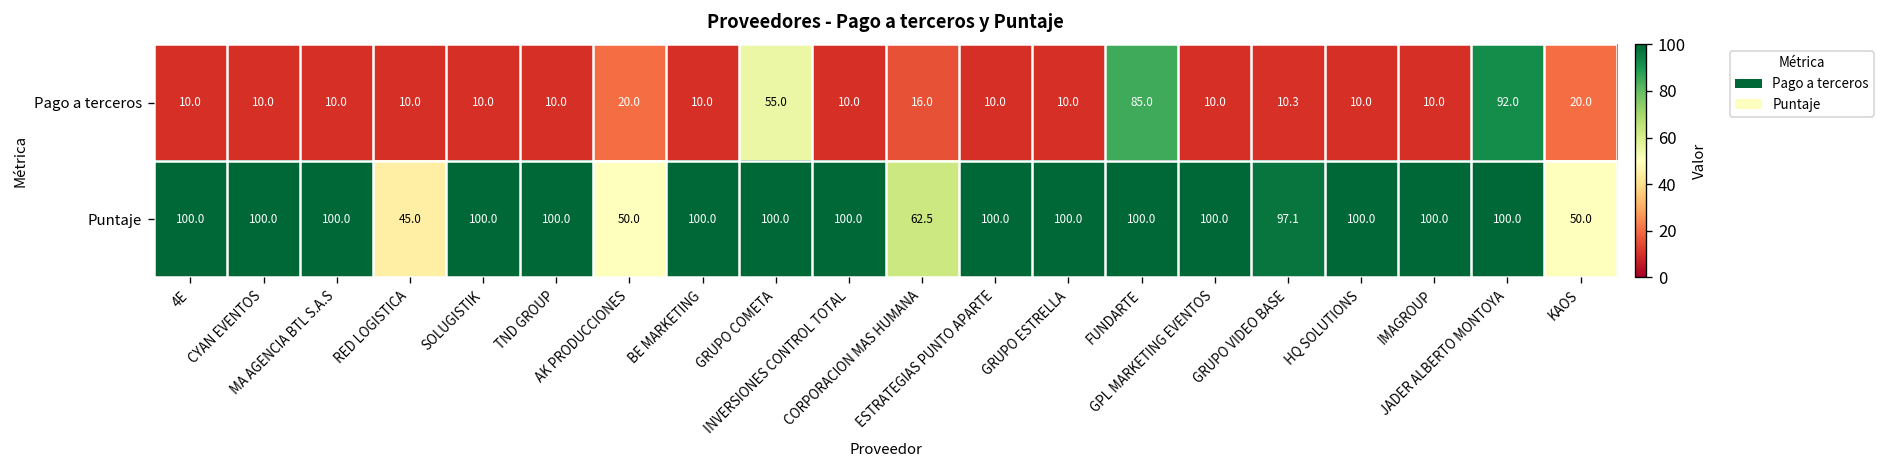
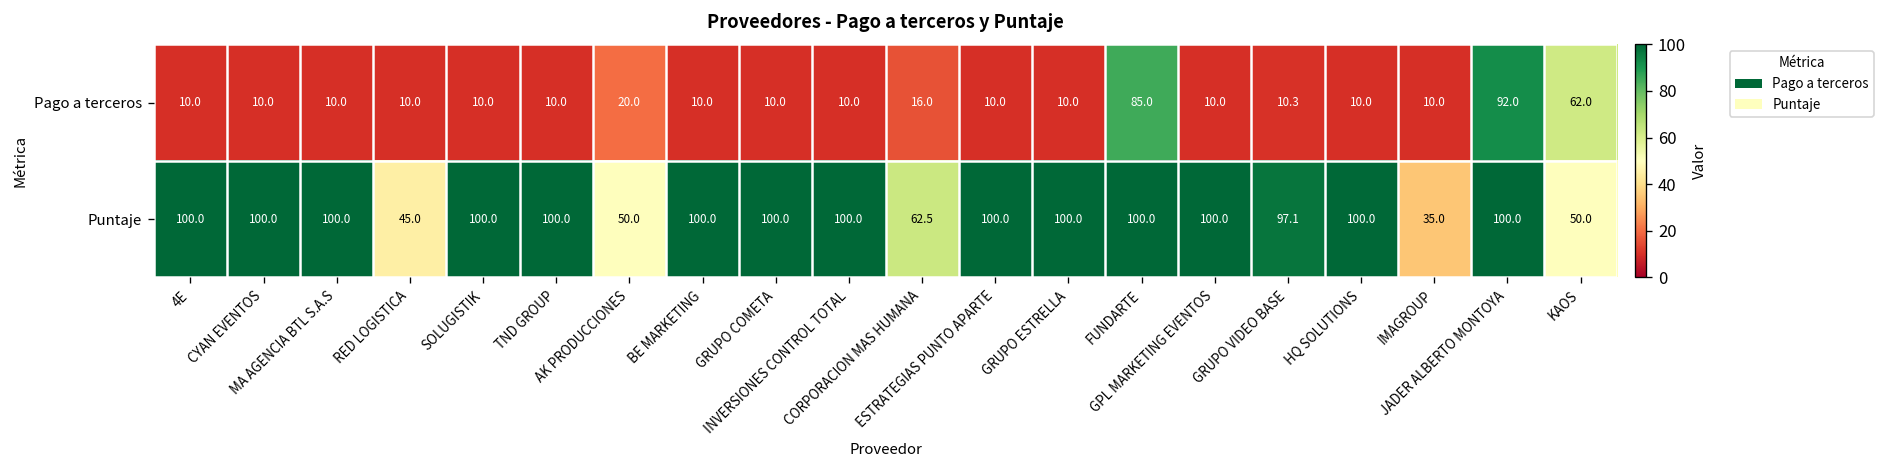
Pago a terceros, GRUPO COMETA: 55.0 -> 10.0
Pago a terceros, KAOS: 20.0 -> 62.0
Puntaje, IMAGROUP: 100.0 -> 35.0
